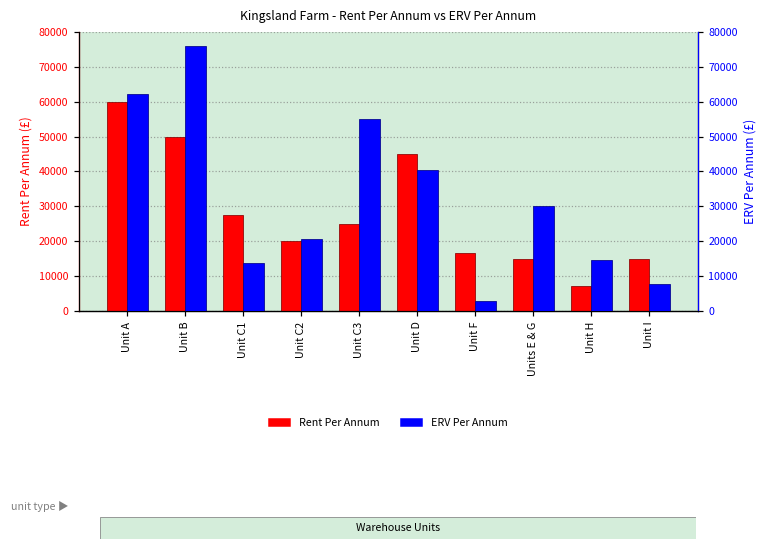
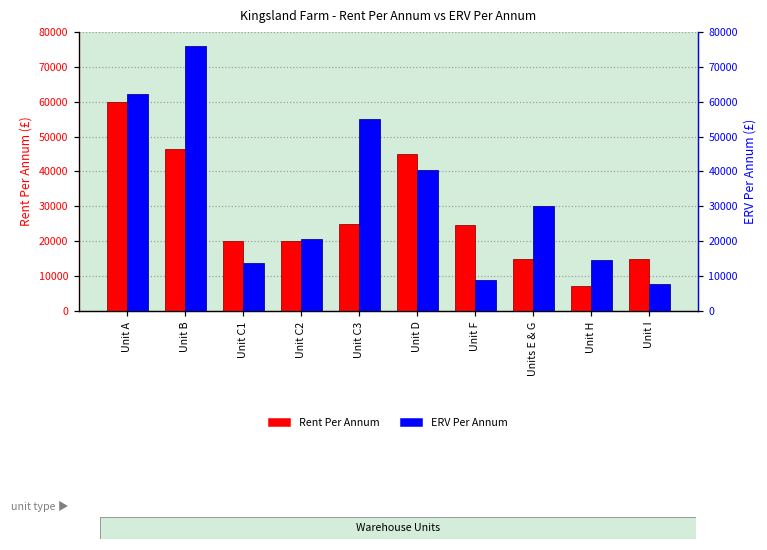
Rent Per Annum, Unit B: 50000 -> 47000
Rent Per Annum, Unit C1: 28000 -> 20000
Rent Per Annum, Unit F: 17000 -> 25000
ERV Per Annum, Unit F: 3000 -> 9000
